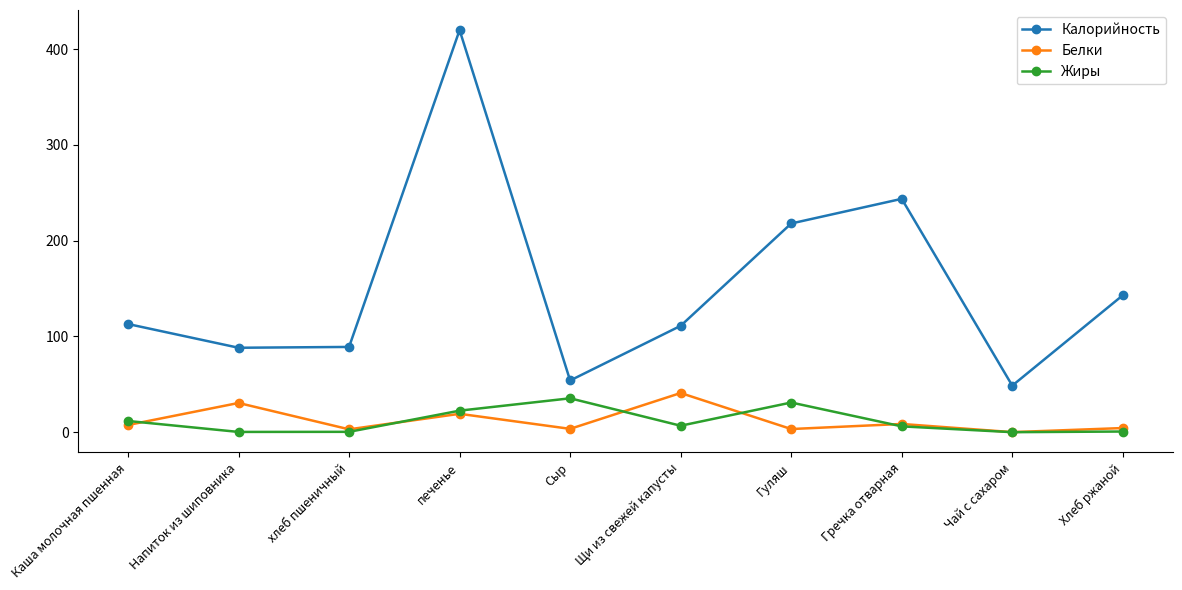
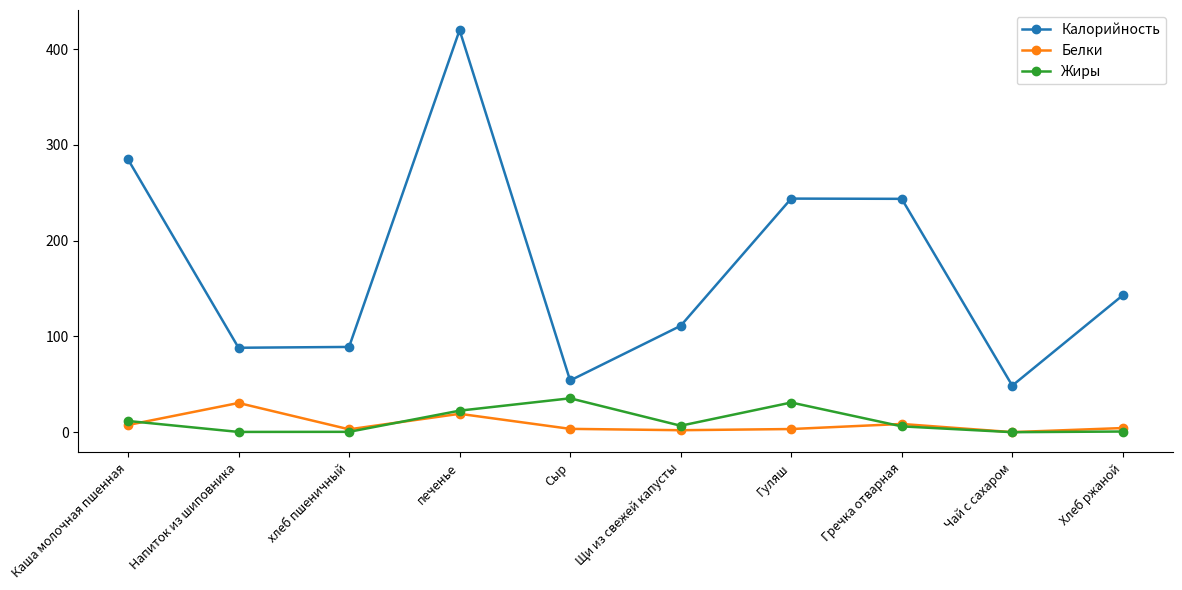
Калорийность, Каша молочная пшенная: 110 -> 290
Белки, Щи из свежей капусты: 40 -> 0
Калорийность, Гуляш: 220 -> 240
